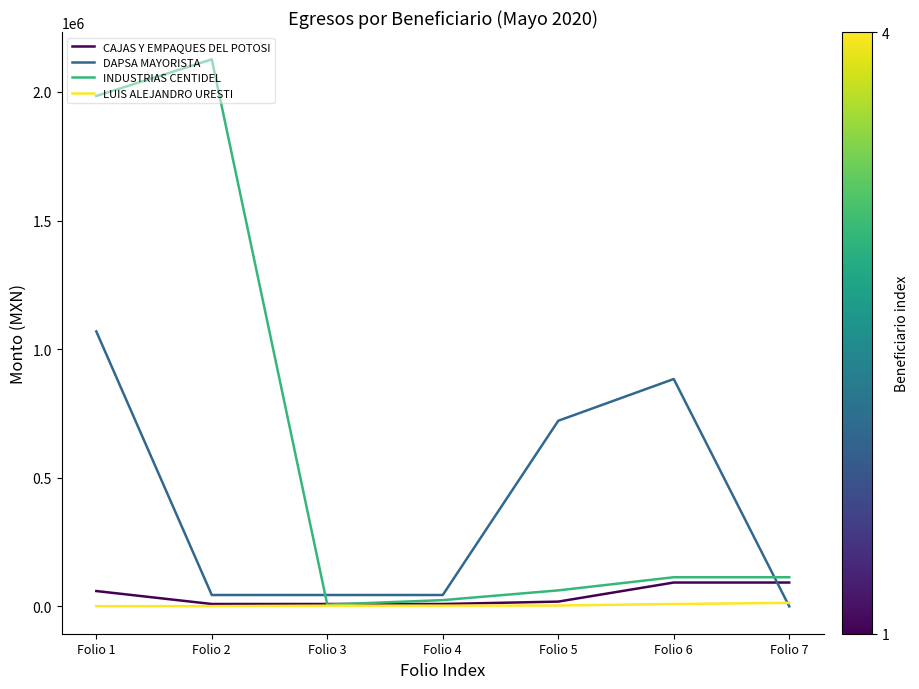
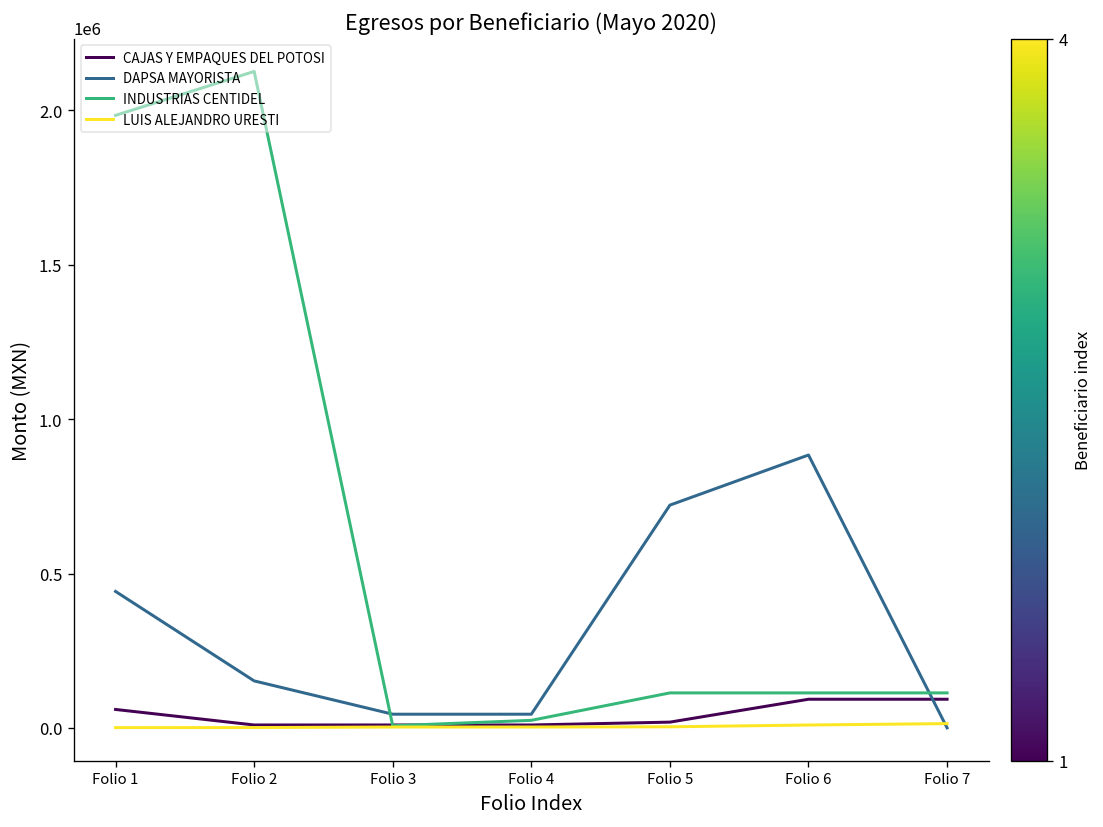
DAPSA MAYORISTA, Folio 1: 1070000 -> 440000
DAPSA MAYORISTA, Folio 2: 40000 -> 150000
INDUSTRIAS CENTIDEL, Folio 5: 60000 -> 110000
